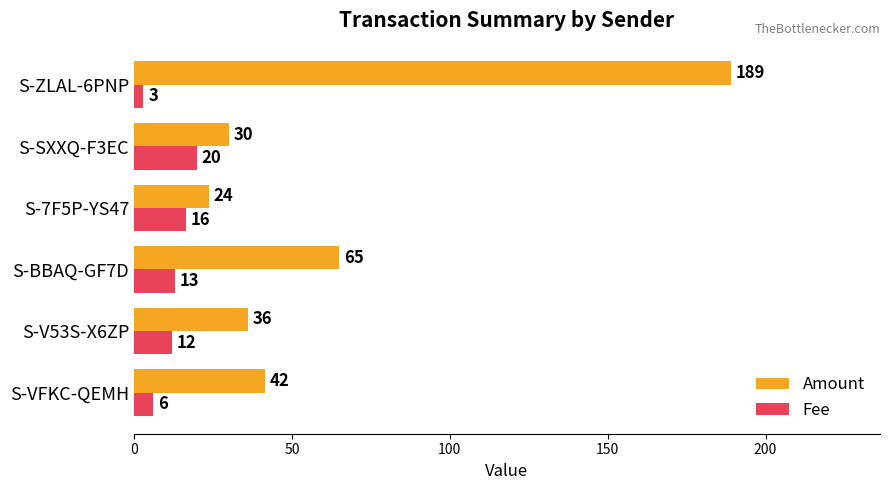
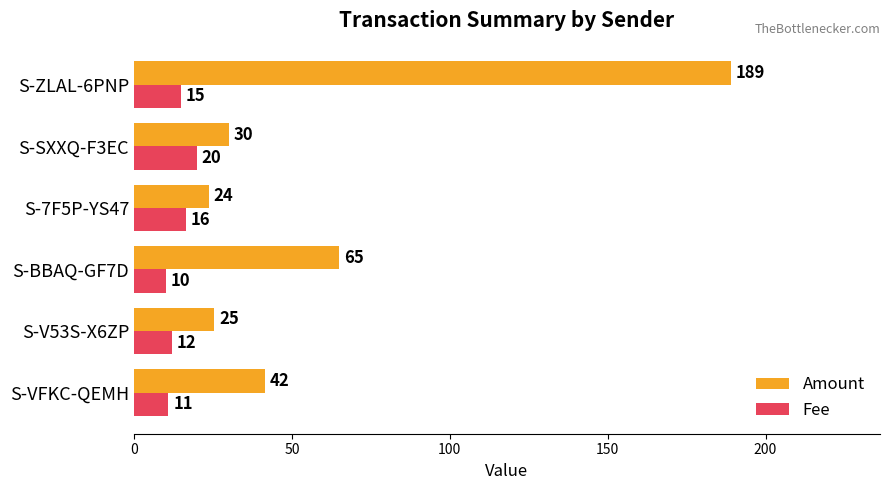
Fee, S-ZLAL-6PNP: 3 -> 15
Fee, S-BBAQ-GF7D: 13 -> 10
Amount, S-V53S-X6ZP: 36 -> 25
Fee, S-VFKC-QEMH: 6 -> 11
